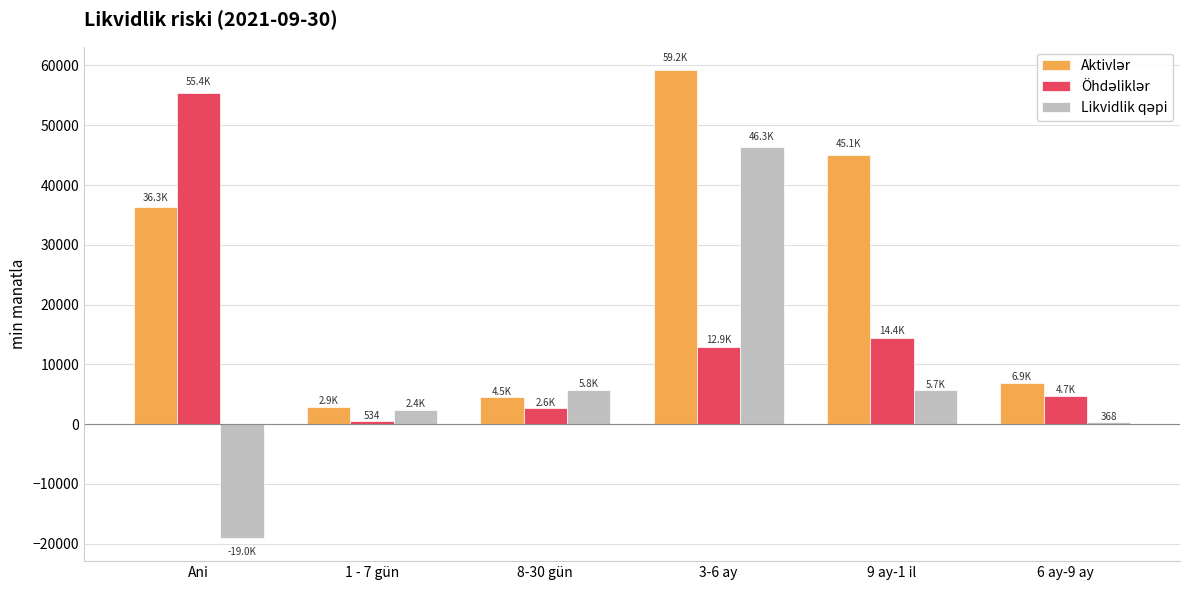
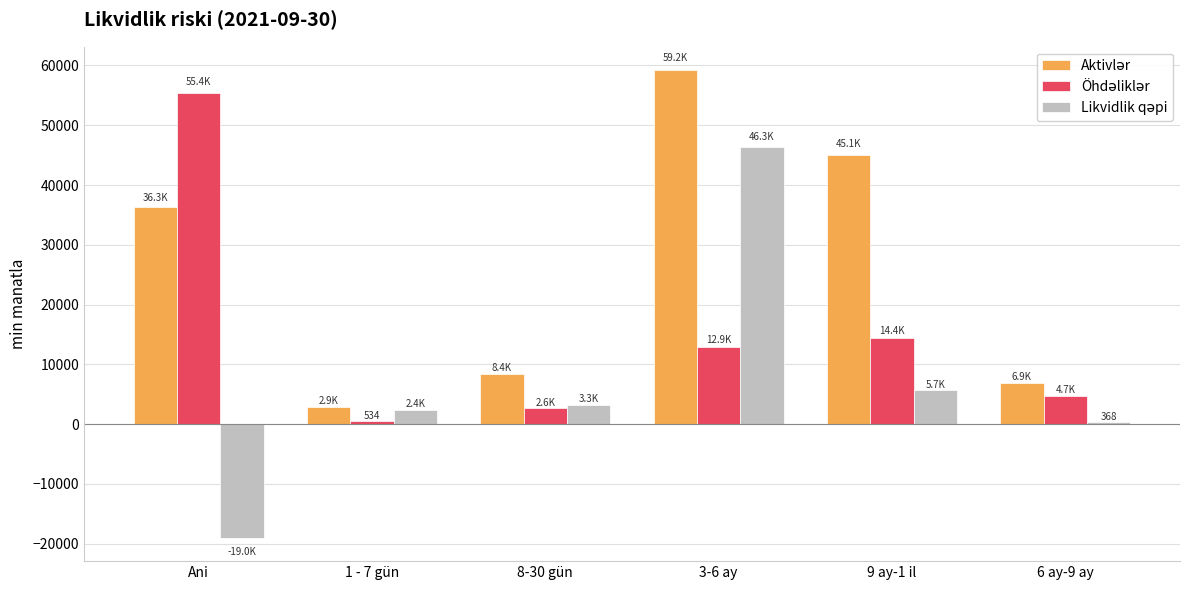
Aktivlər, 8-30 gün: 4.5K -> 8.4K
Likvidlik qəpi, 8-30 gün: 5.8K -> 3.3K
